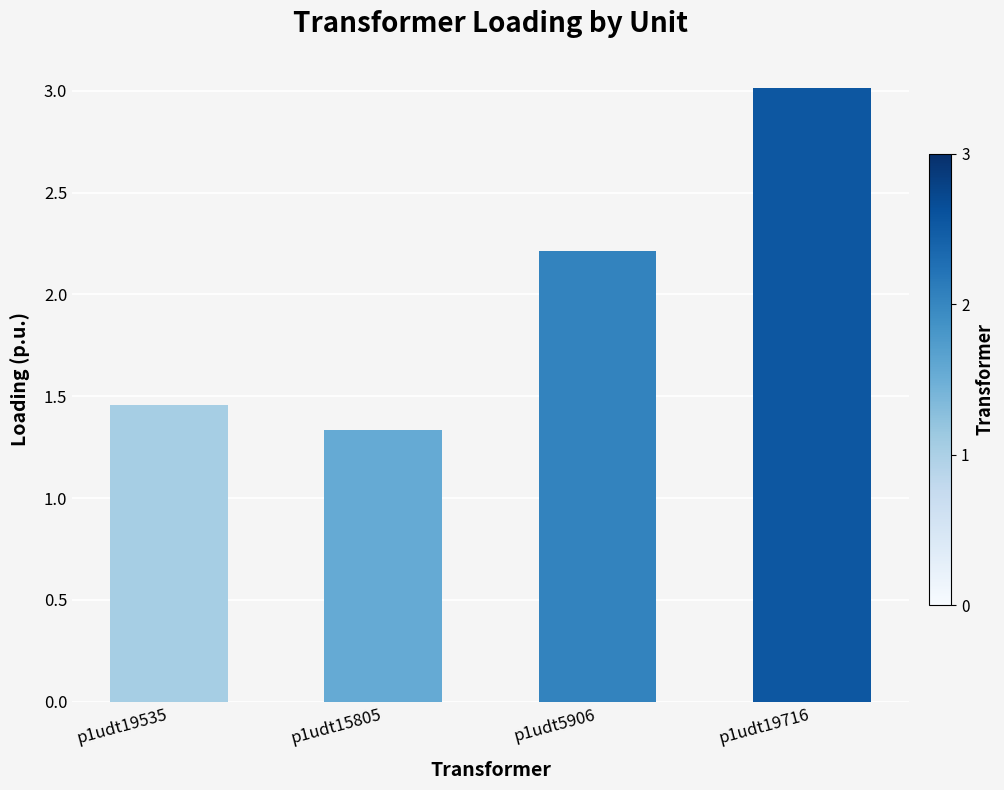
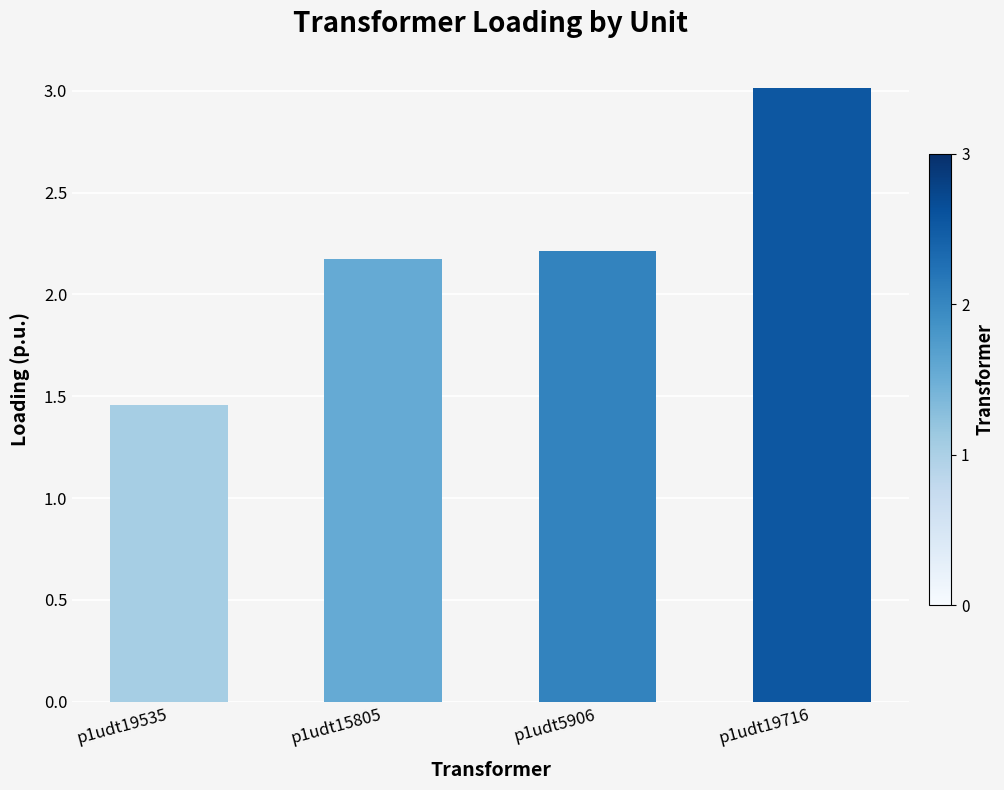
p1udt15805: 1.33 -> 2.18
